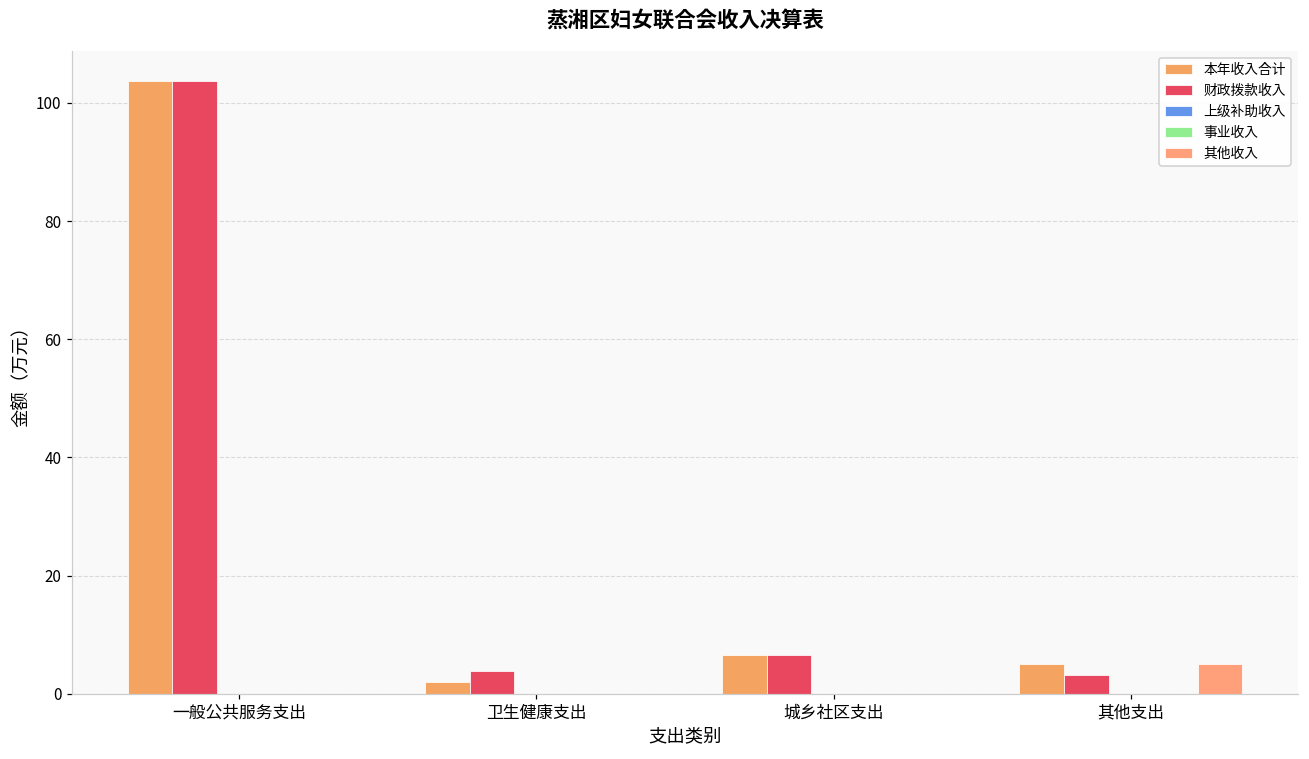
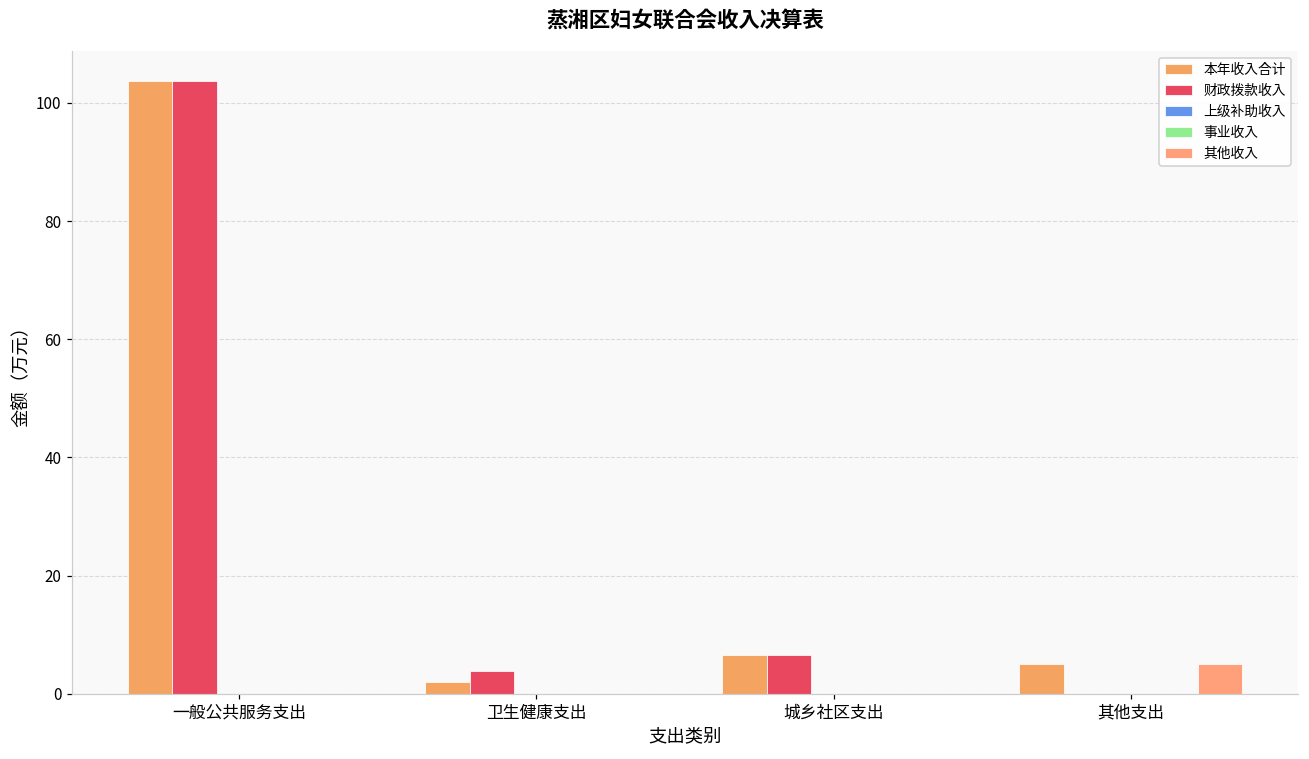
财政拨款收入, 其他支出: 3 -> 0
